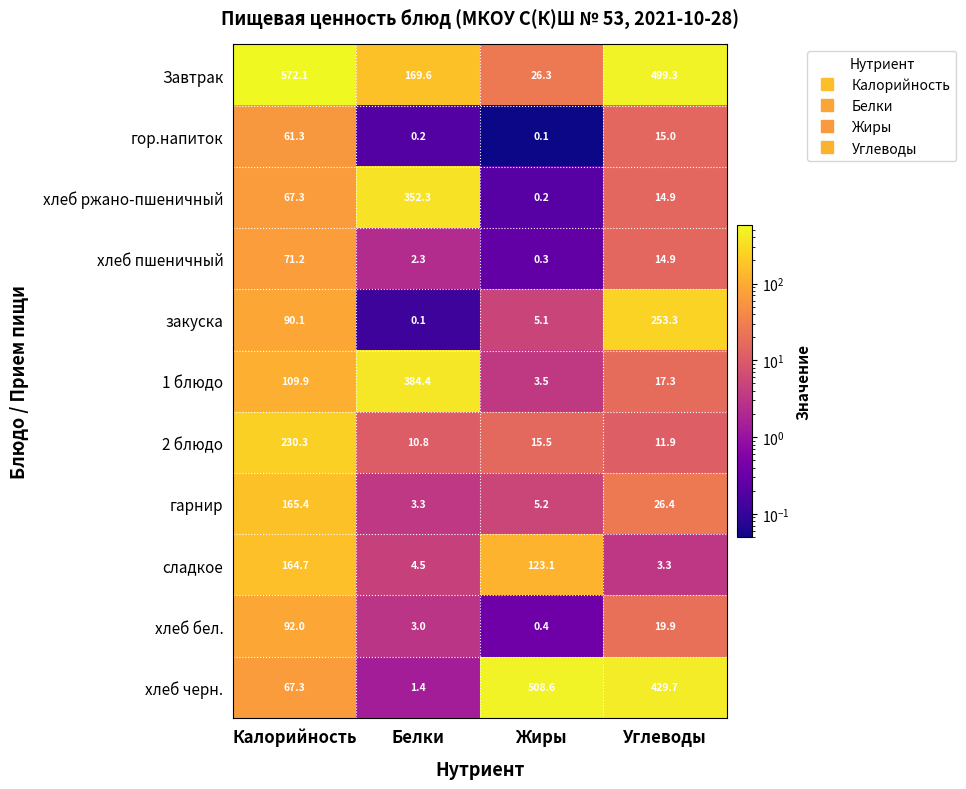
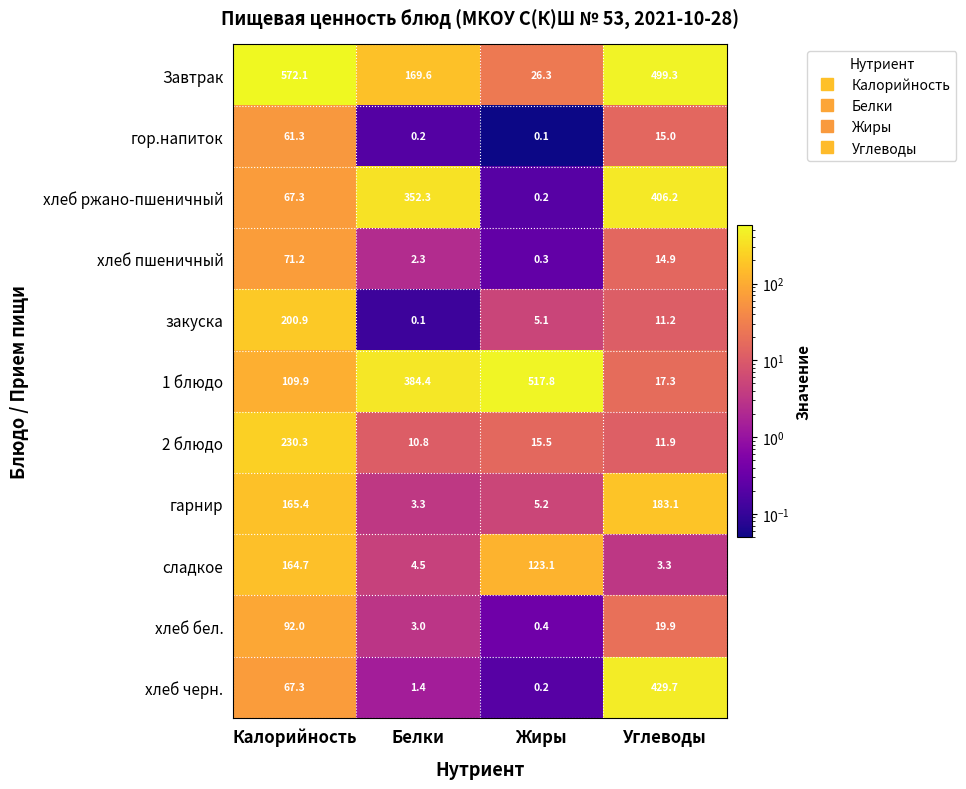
хлеб ржано-пшеничный, Углеводы: 14.9 -> 406.2
закуска, Калорийность: 90.1 -> 200.9
закуска, Углеводы: 253.3 -> 11.2
1 блюдо, Жиры: 3.5 -> 517.8
гарнир, Углеводы: 26.4 -> 183.1
хлеб черн., Жиры: 508.6 -> 0.2
